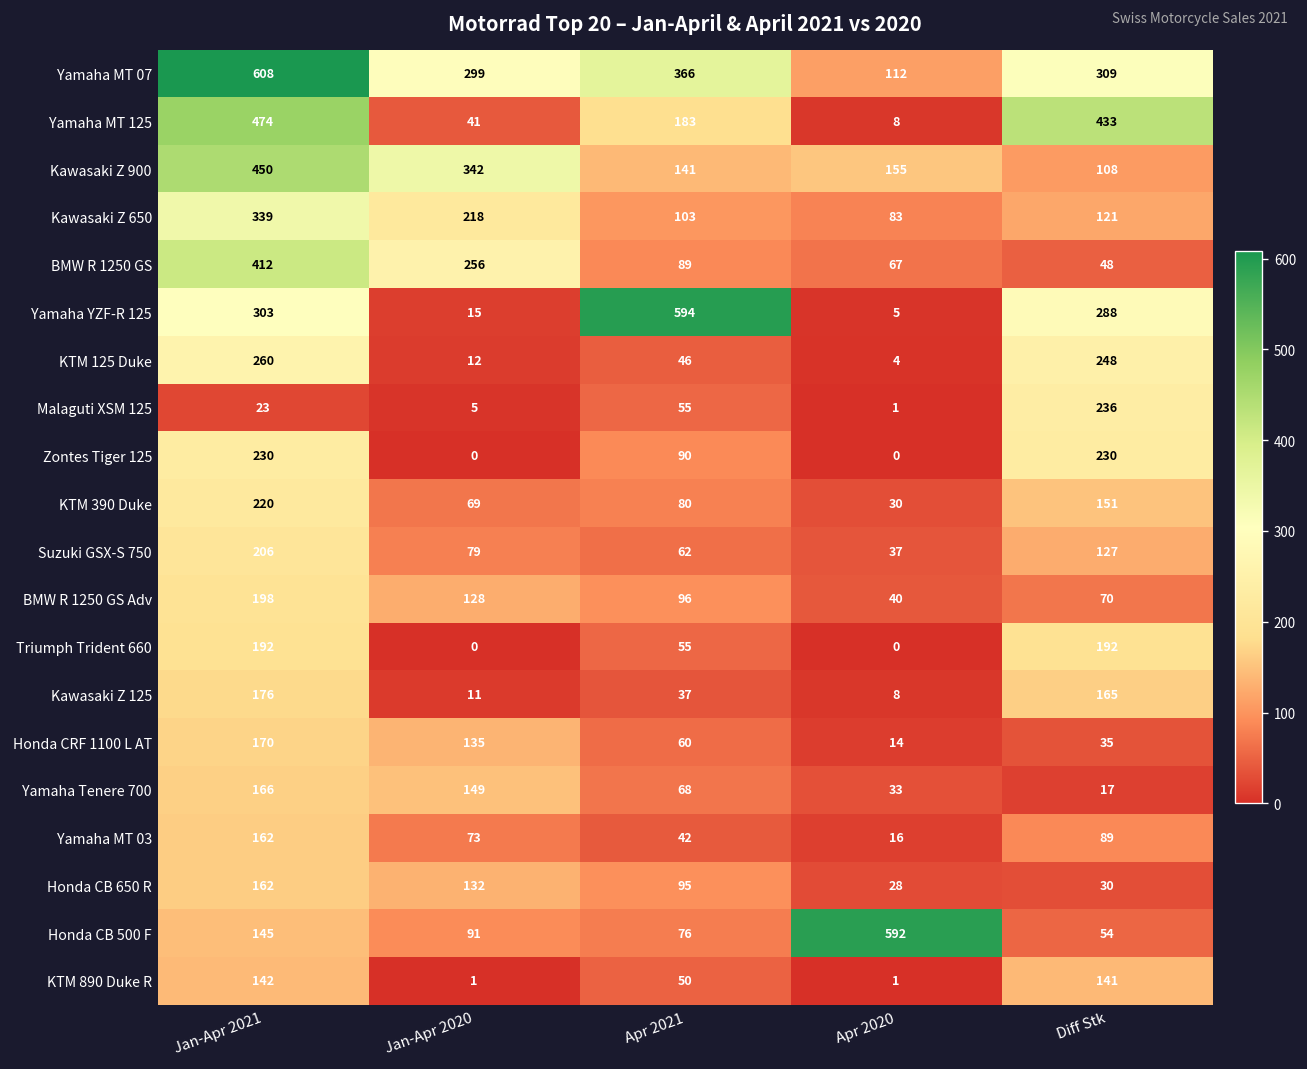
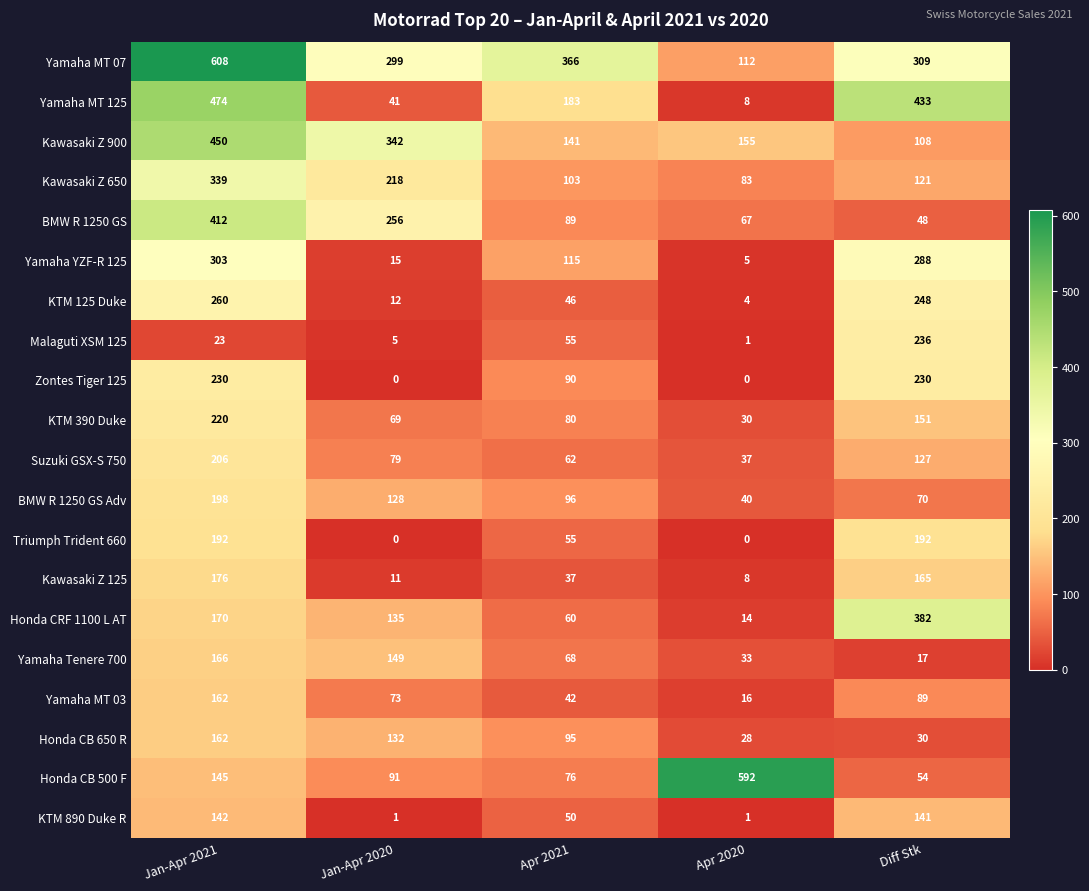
Yamaha YZF-R 125, Apr 2021: 594 -> 115
Honda CRF 1100 L AT, Diff Stk: 35 -> 382
